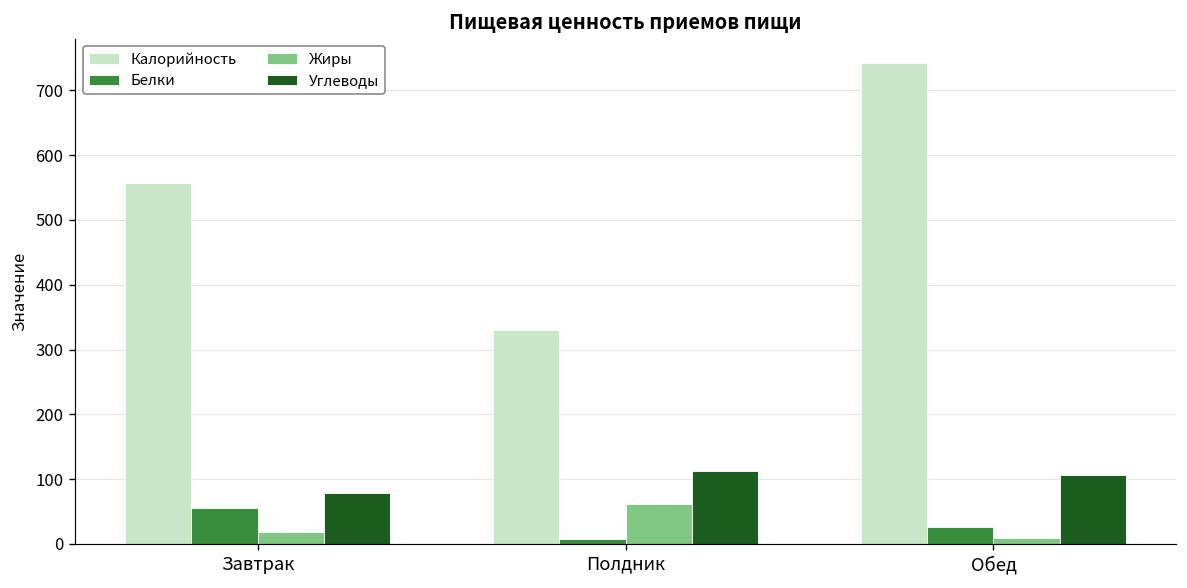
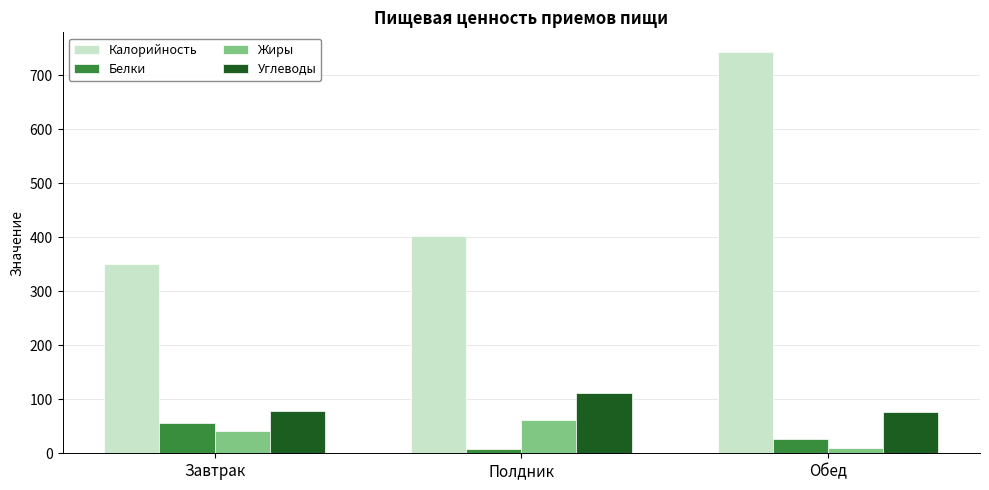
Калорийность, Завтрак: 560 -> 350
Жиры, Завтрак: 20 -> 40
Калорийность, Полдник: 330 -> 400
Углеводы, Обед: 110 -> 80
